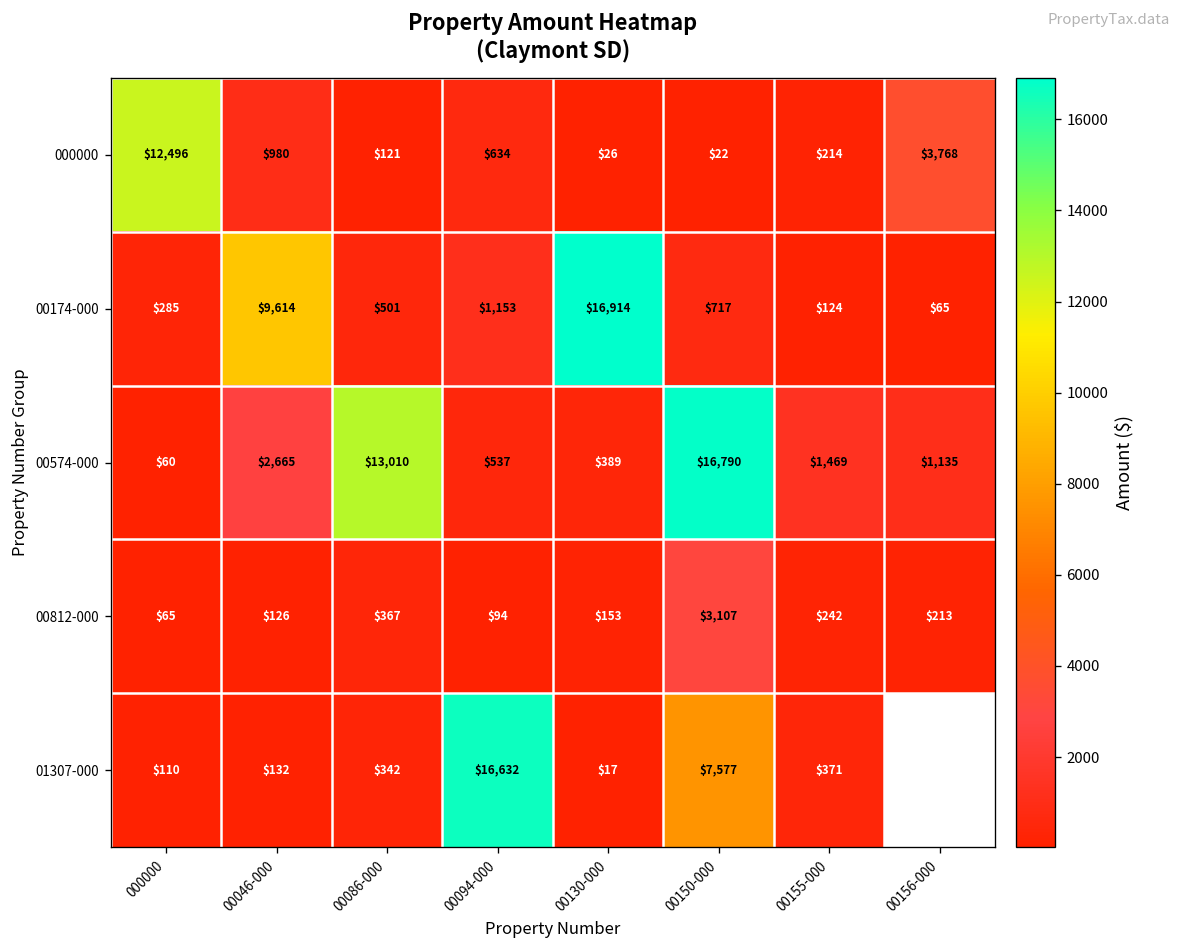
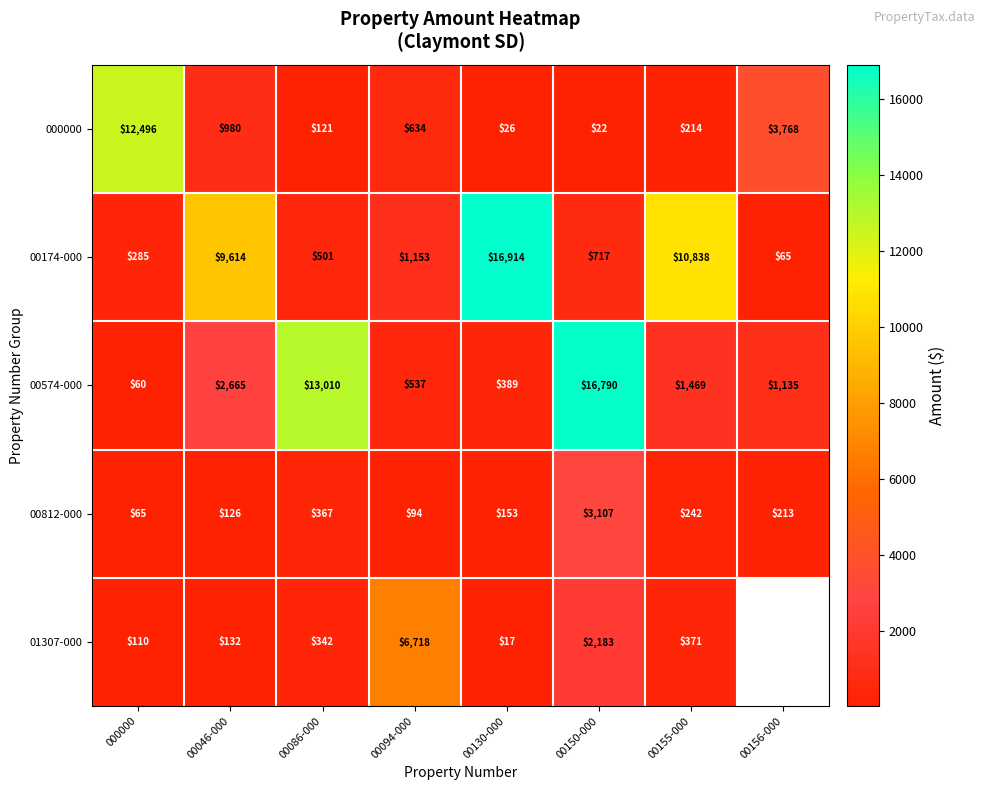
00174-000, 00155-000: $124 -> $10,838
01307-000, 00094-000: $16,632 -> $6,718
01307-000, 00150-000: $7,577 -> $2,183
